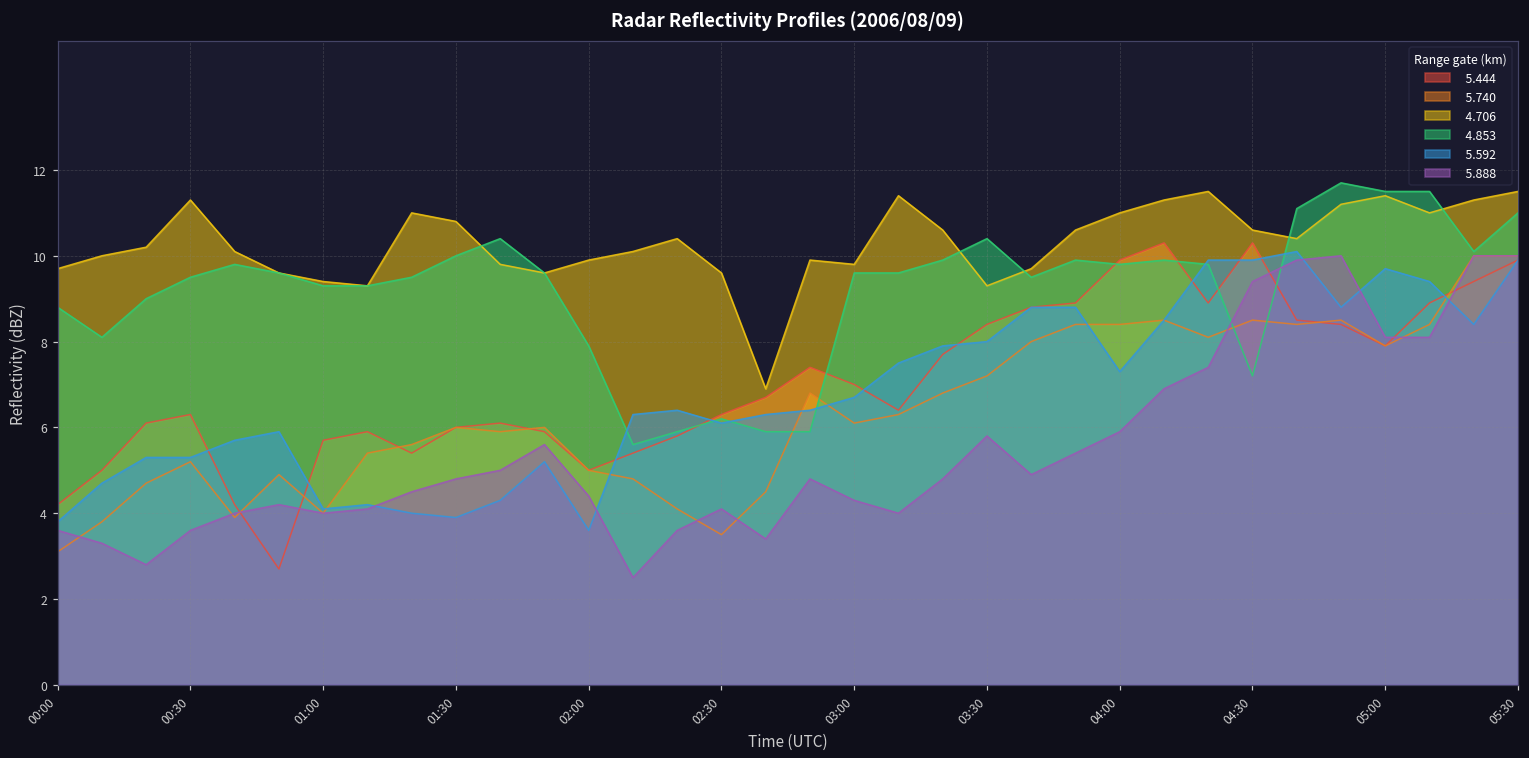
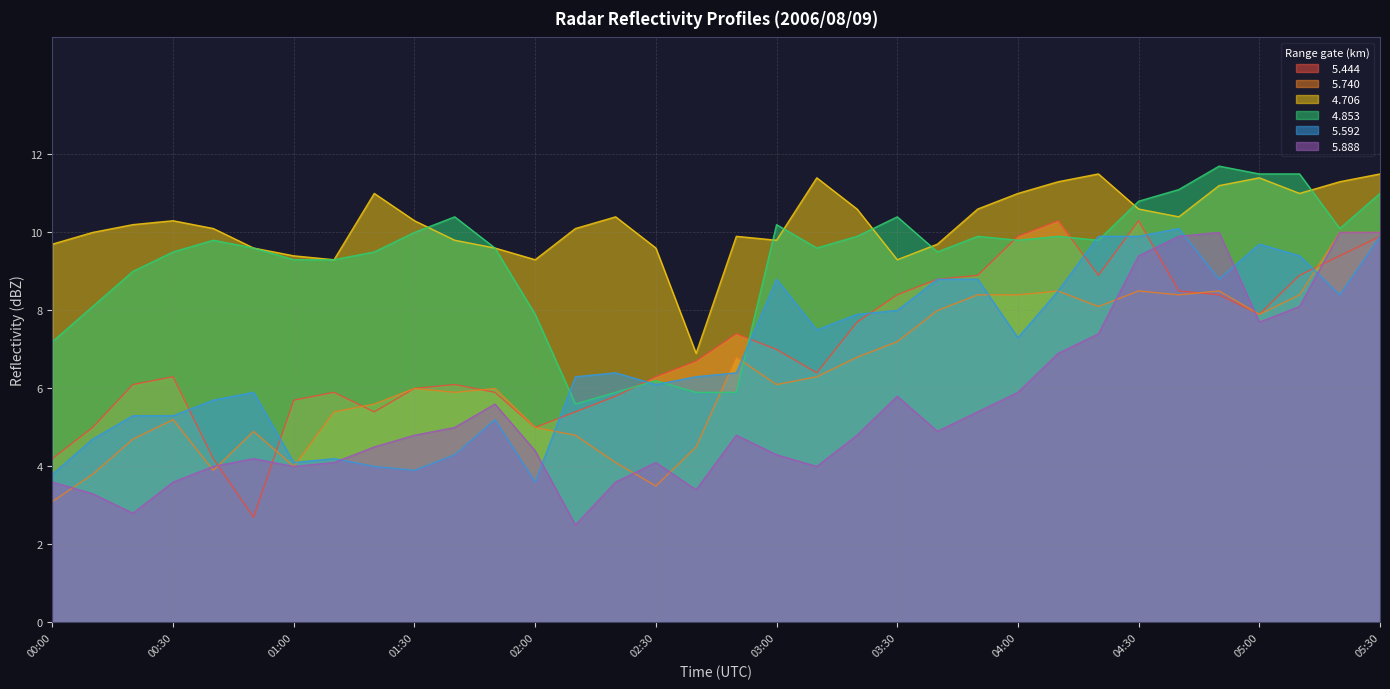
4.853, 00:00: 8.8 -> 7.2
4.706, 00:30: 11.3 -> 10.3
4.706, 01:30: 10.8 -> 10.3
4.706, 02:00: 9.9 -> 9.3
4.853, 03:00: 9.6 -> 10.2
5.592, 03:00: 6.7 -> 8.8
4.853, 04:30: 7.2 -> 10.8
5.888, 05:00: 8.1 -> 7.7
